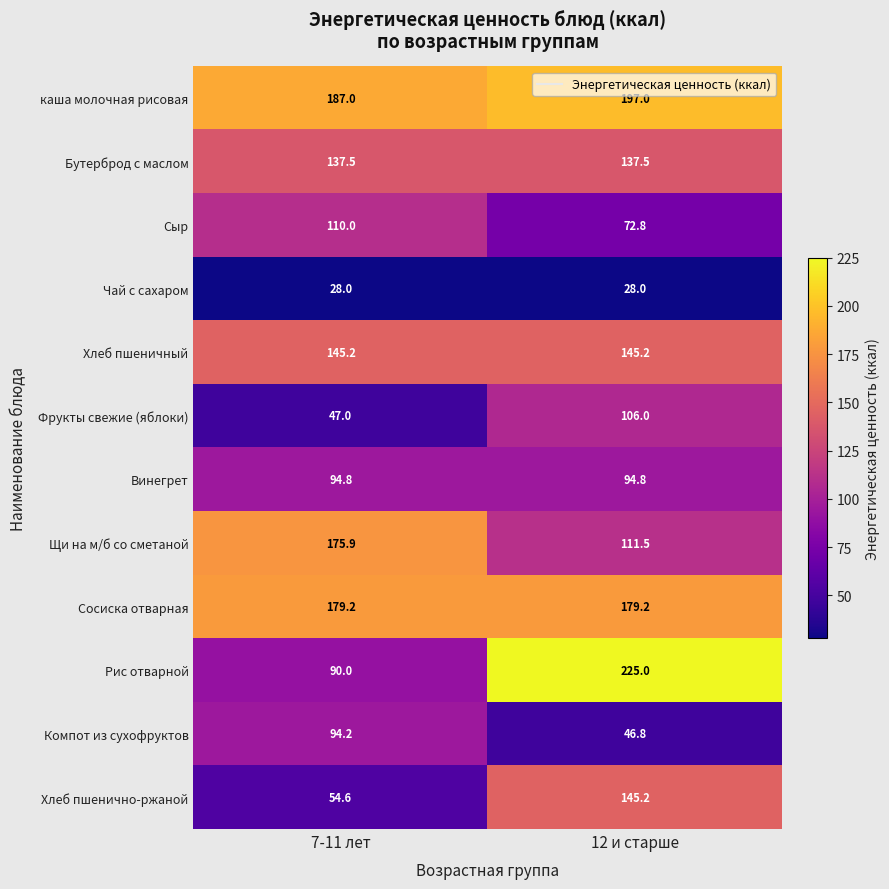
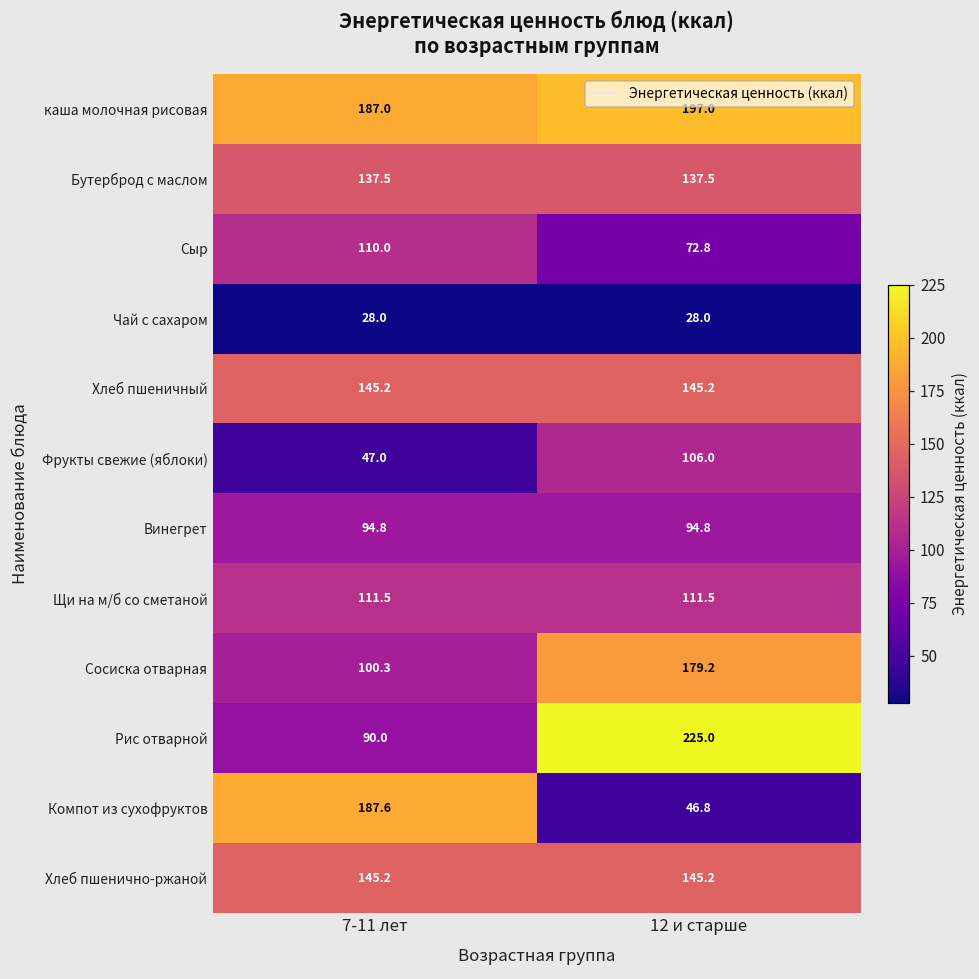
Щи на м/б со сметаной, 7-11 лет: 175.9 -> 111.5
Сосиска отварная, 7-11 лет: 179.2 -> 100.3
Компот из сухофруктов, 7-11 лет: 94.2 -> 187.6
Хлеб пшенично-ржаной, 7-11 лет: 54.6 -> 145.2
